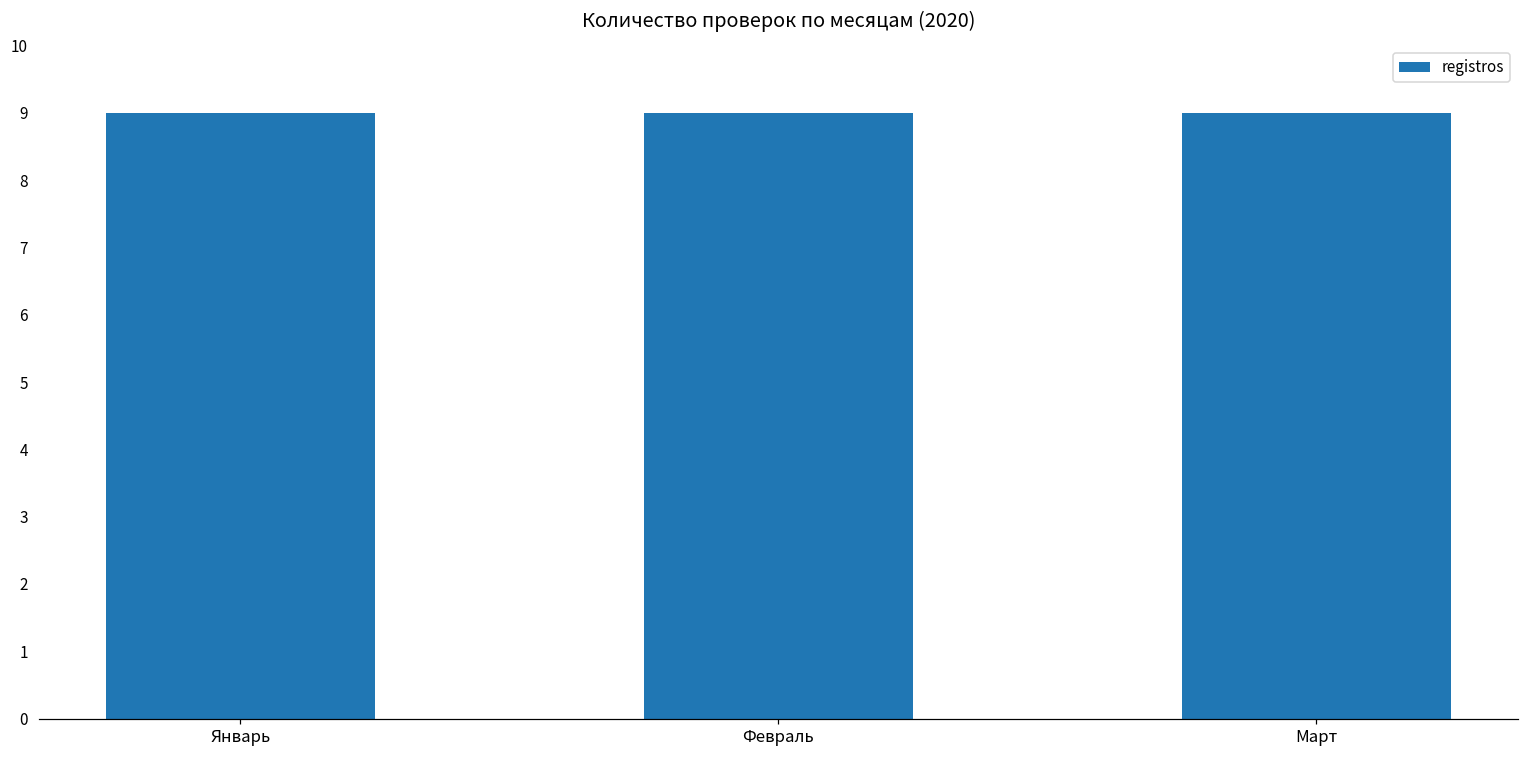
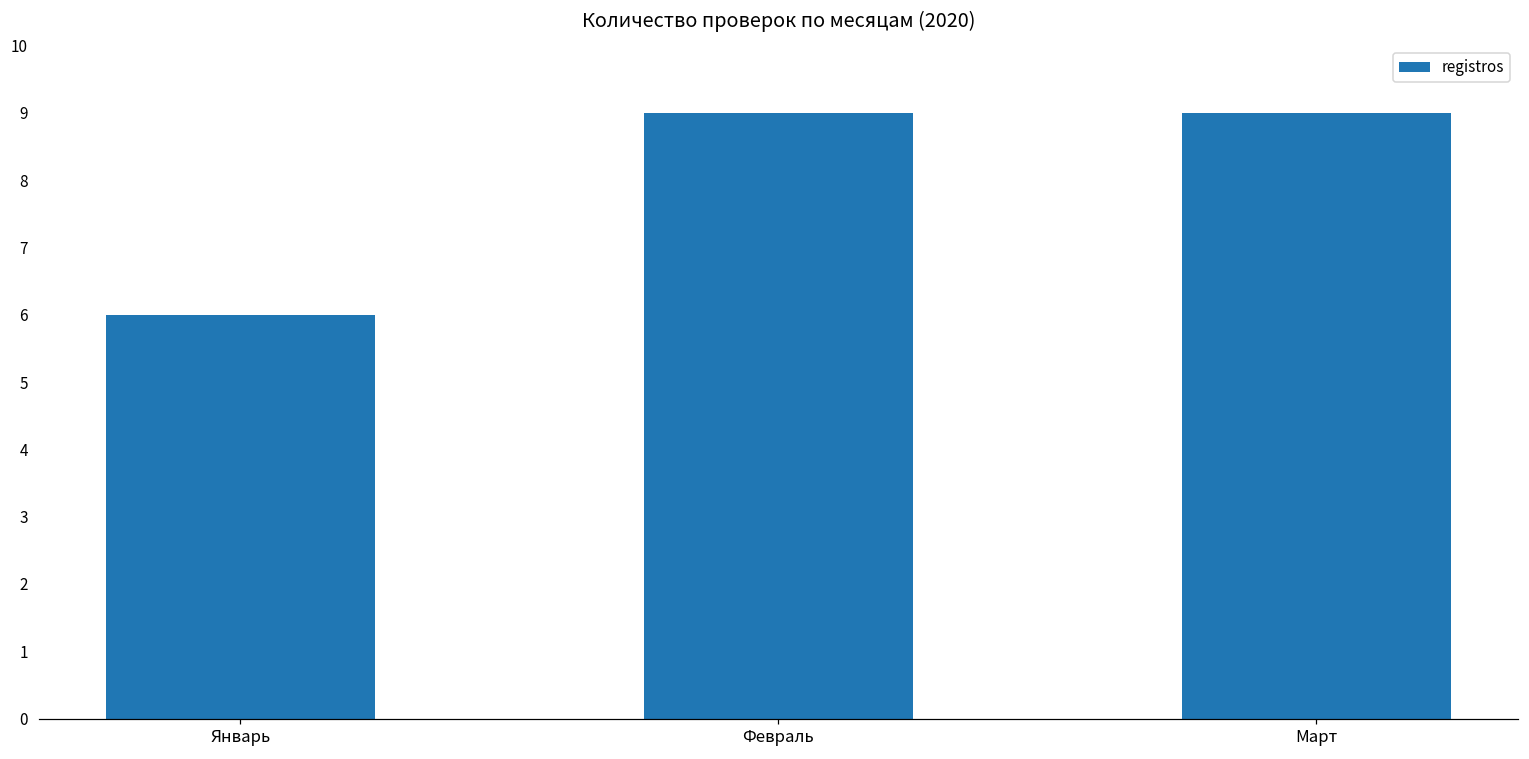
Январь: 9 -> 6
